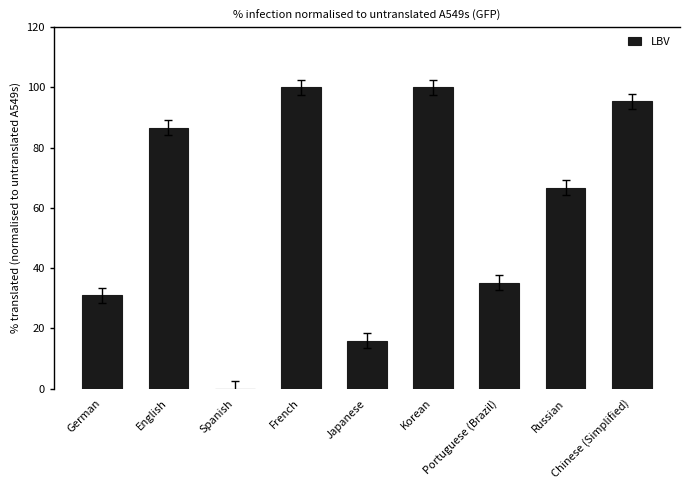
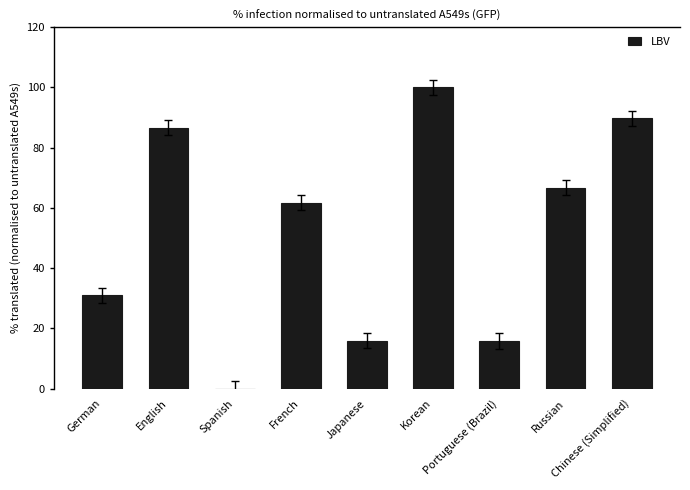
LBV, French: 100 -> 62
LBV, Portuguese (Brazil): 35 -> 16
LBV, Chinese (Simplified): 95 -> 90
